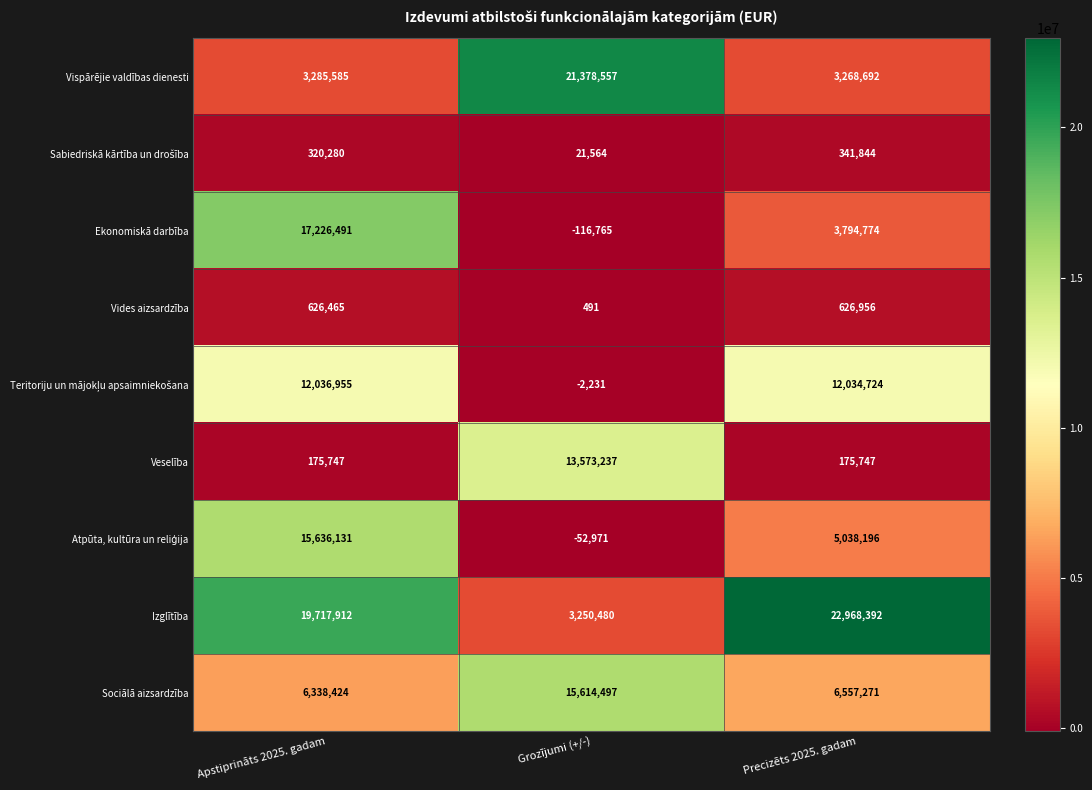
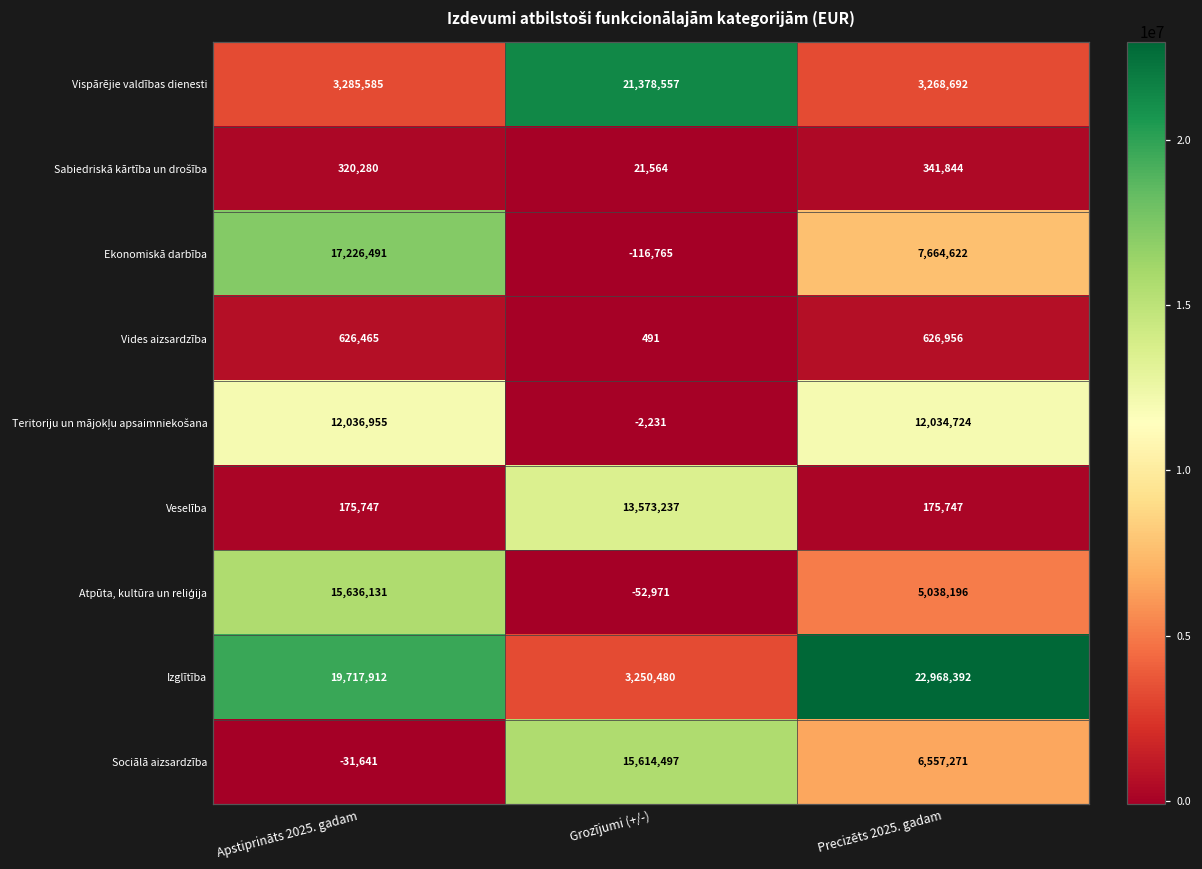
Ekonomiskā darbība, Precizēts 2025. gadam: 3,794,774 -> 7,664,622
Sociālā aizsardzība, Apstiprināts 2025. gadam: 6,338,424 -> -31,641
